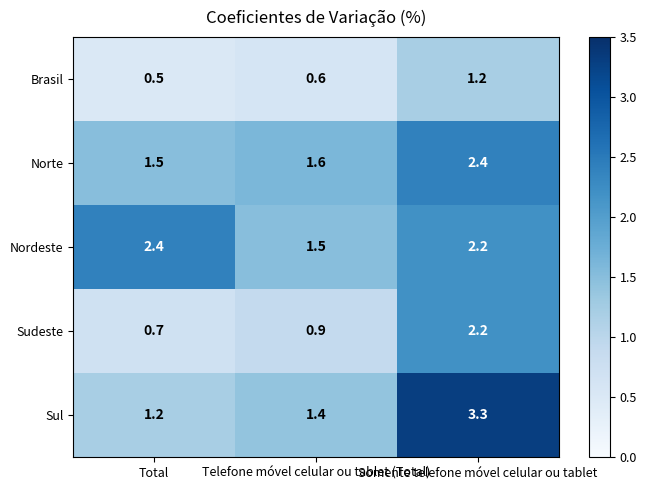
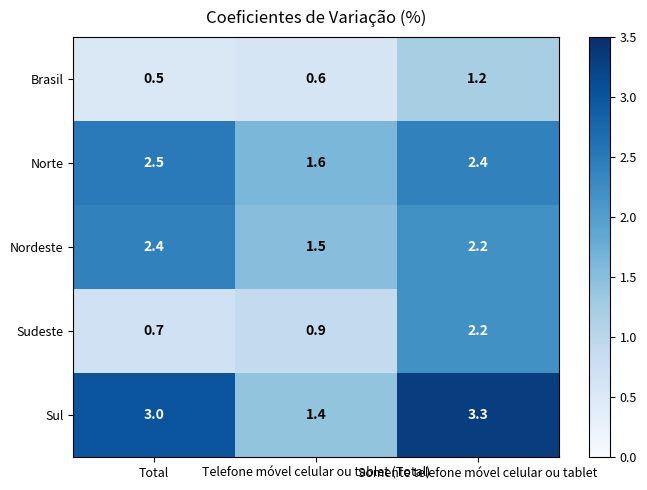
Norte, Total: 1.5 -> 2.5
Sul, Total: 1.2 -> 3.0
